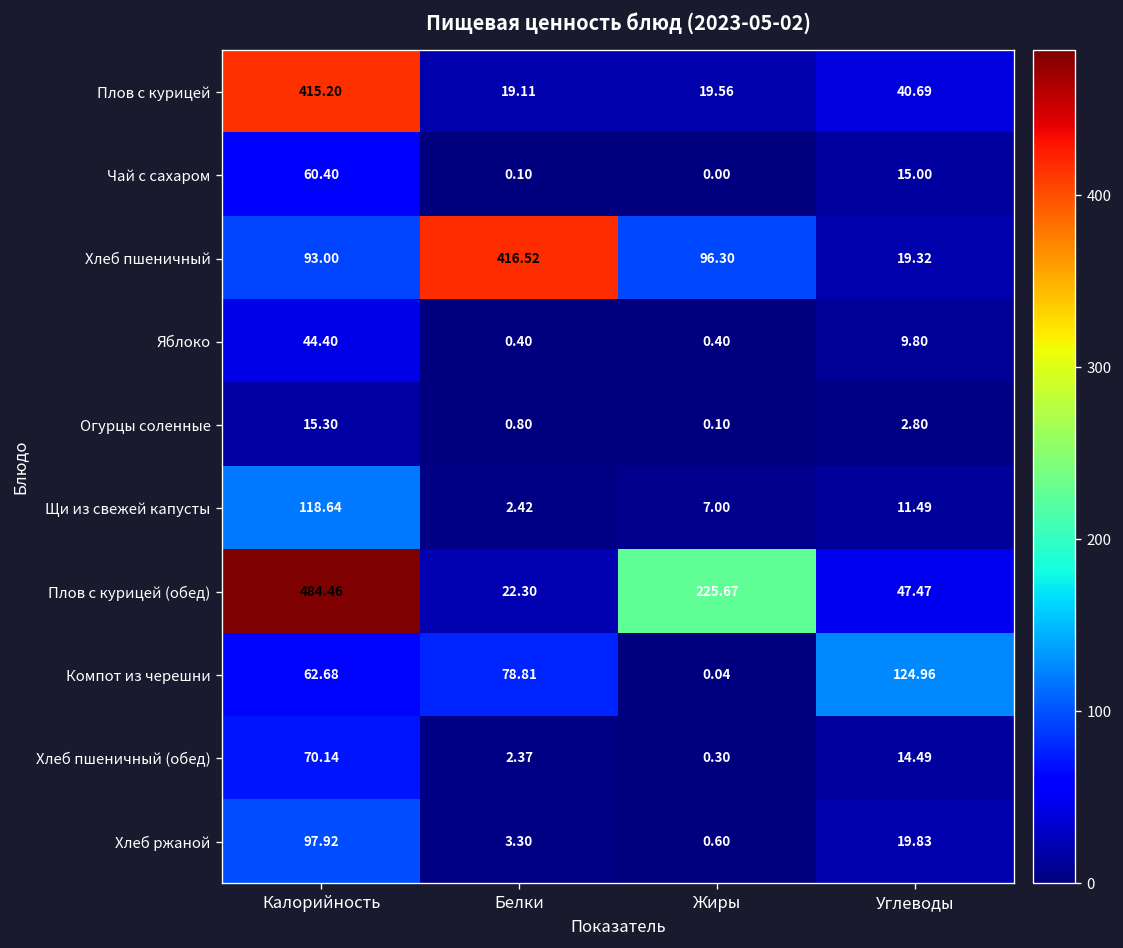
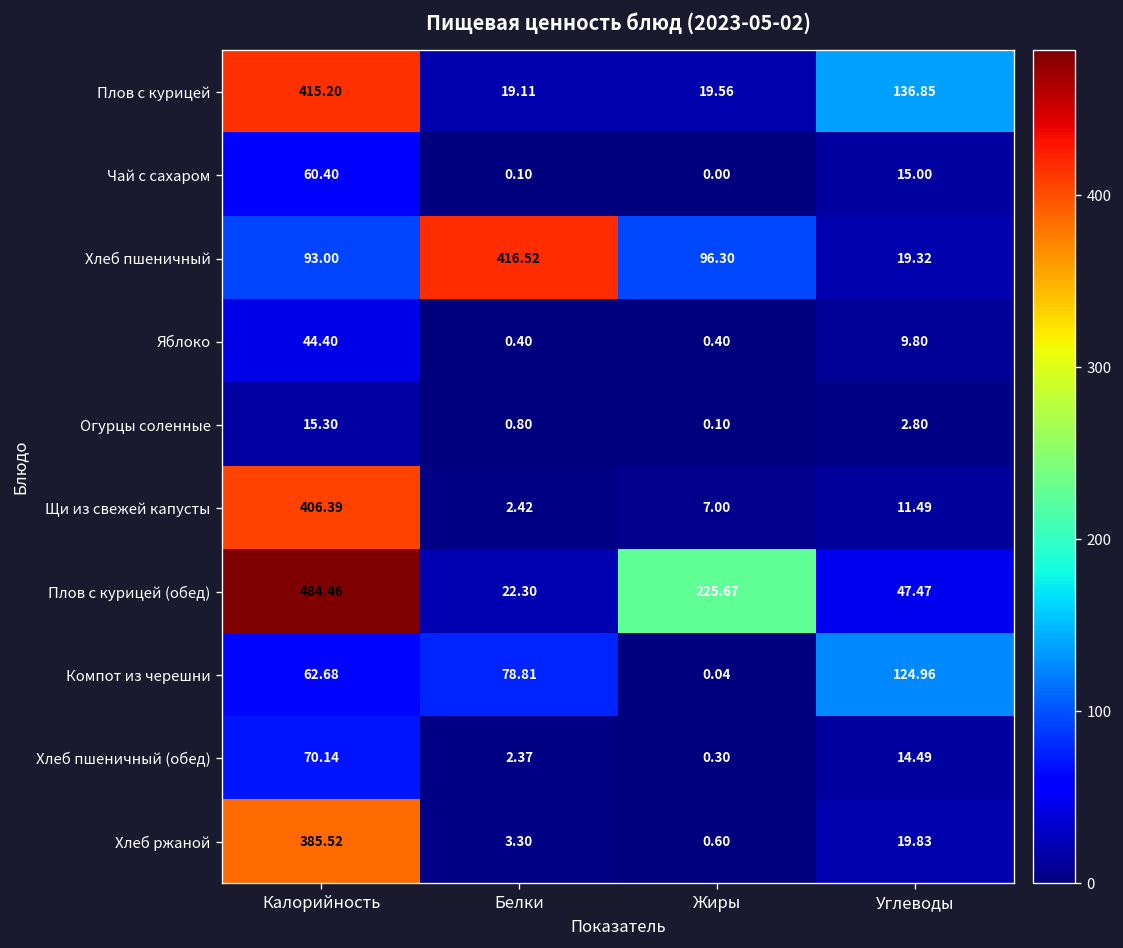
Плов с курицей, Углеводы: 40.69 -> 136.85
Щи из свежей капусты, Калорийность: 118.64 -> 406.39
Хлеб ржаной, Калорийность: 97.92 -> 385.52
